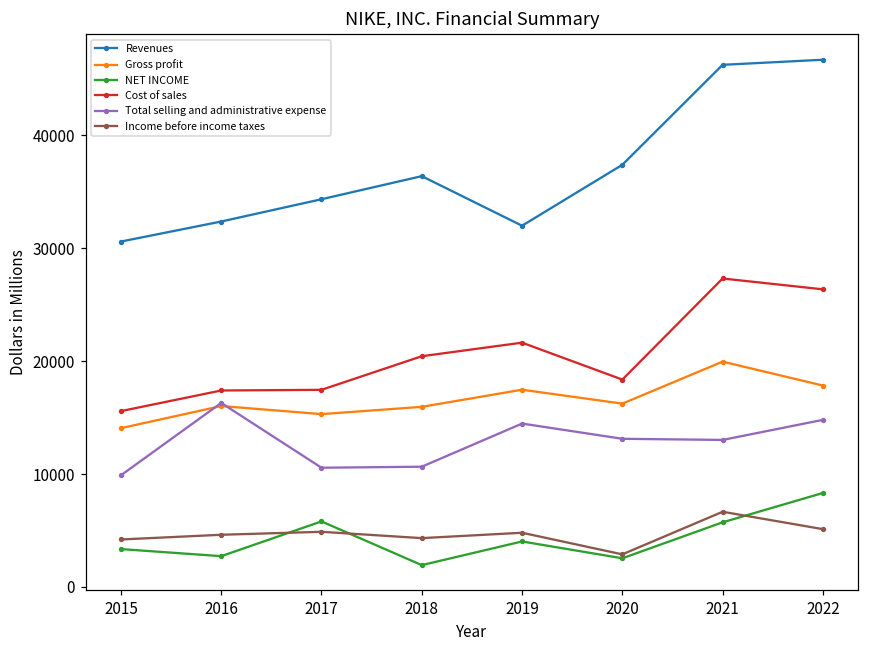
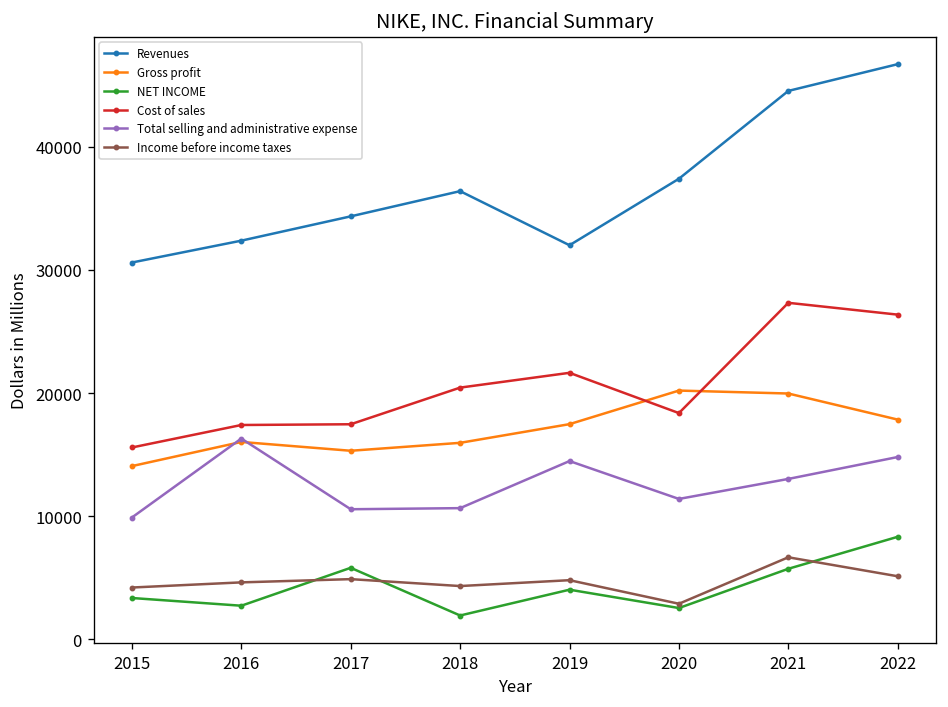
Gross profit, 2020: 16200 -> 20200
Total selling and administrative expense, 2020: 13100 -> 11400
Revenues, 2021: 46300 -> 44500
